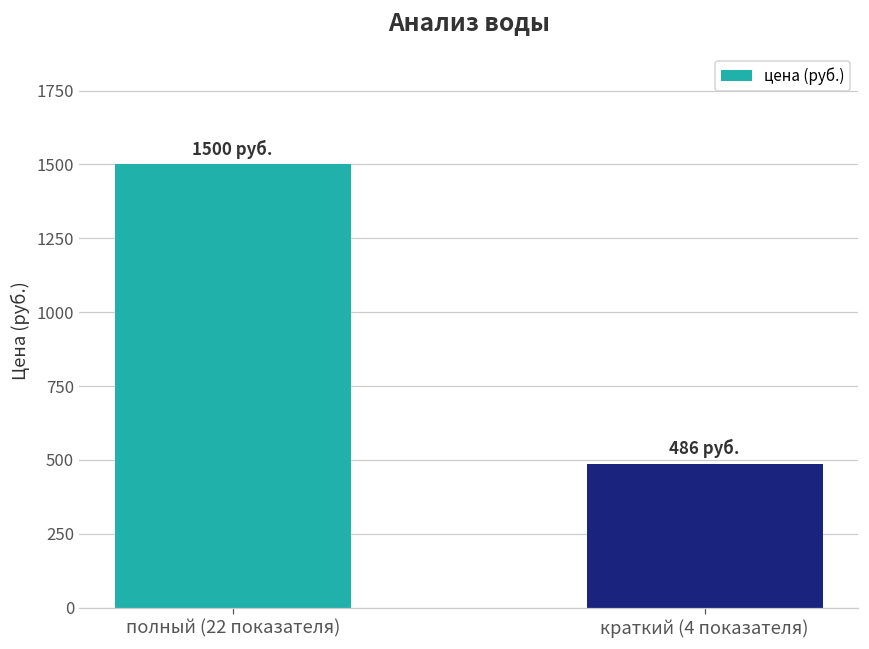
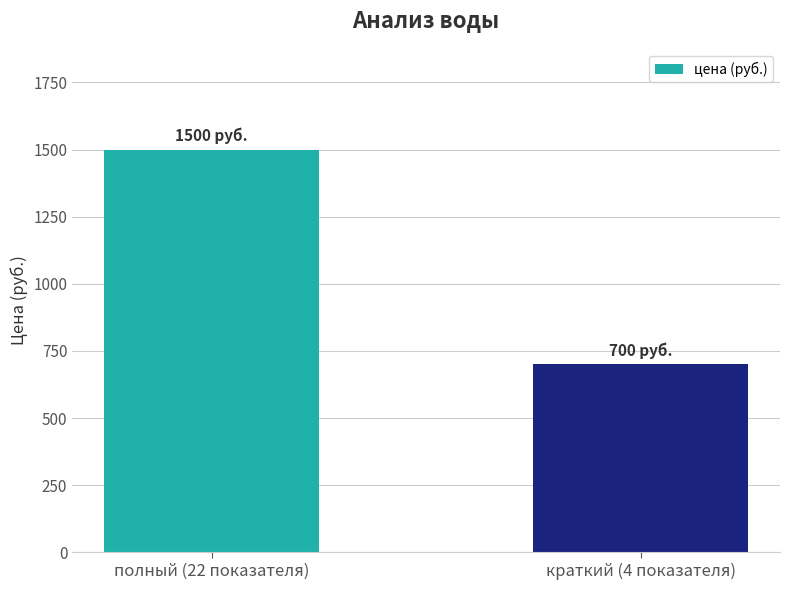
краткий (4 показателя): 486 -> 700
